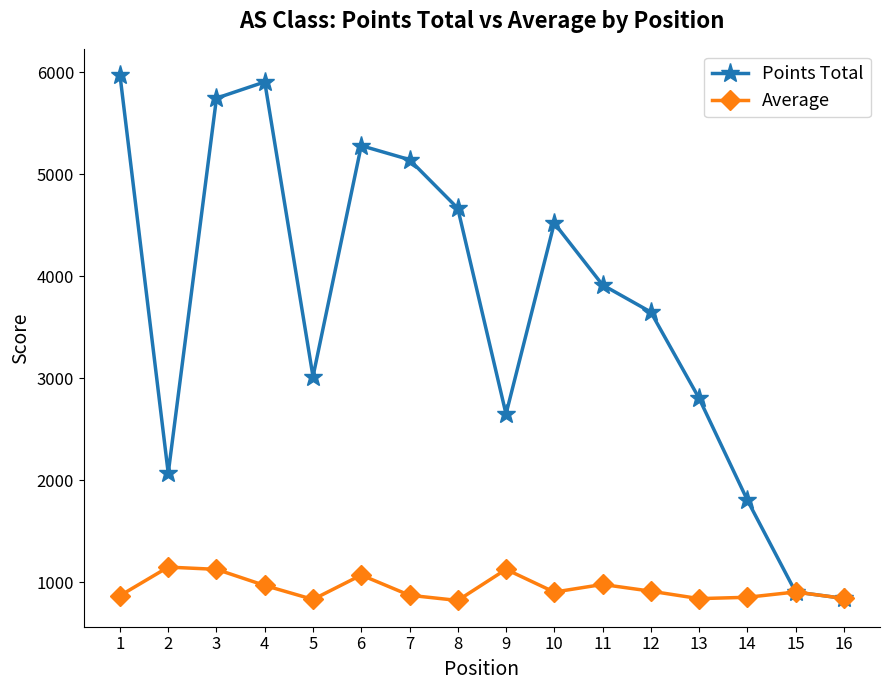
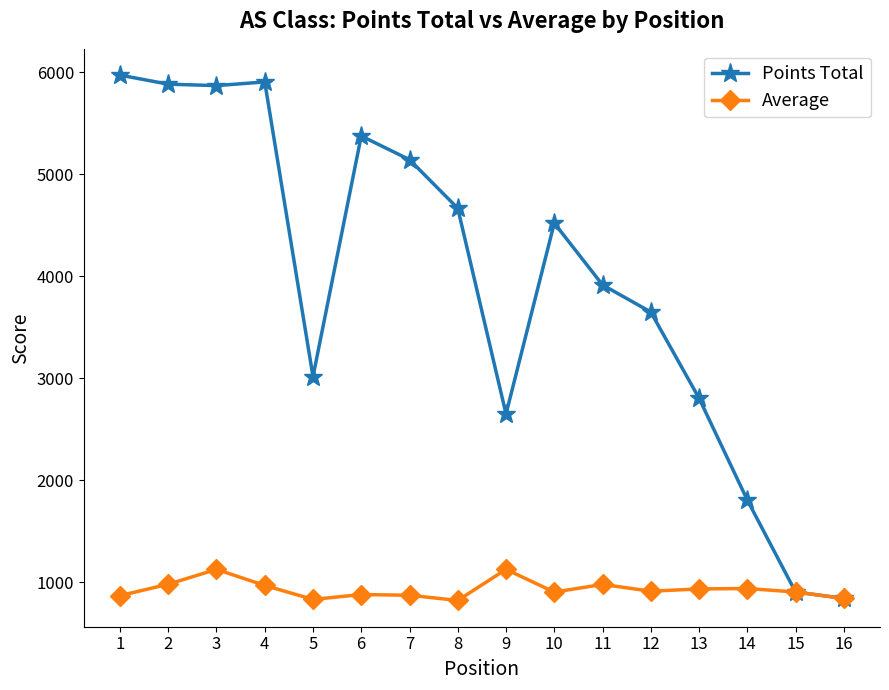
Points Total, 2: 2070 -> 5880
Average, 2: 1150 -> 980
Points Total, 3: 5750 -> 5870
Points Total, 6: 5280 -> 5380
Average, 6: 1070 -> 880
Average, 13: 840 -> 940
Average, 14: 850 -> 940
